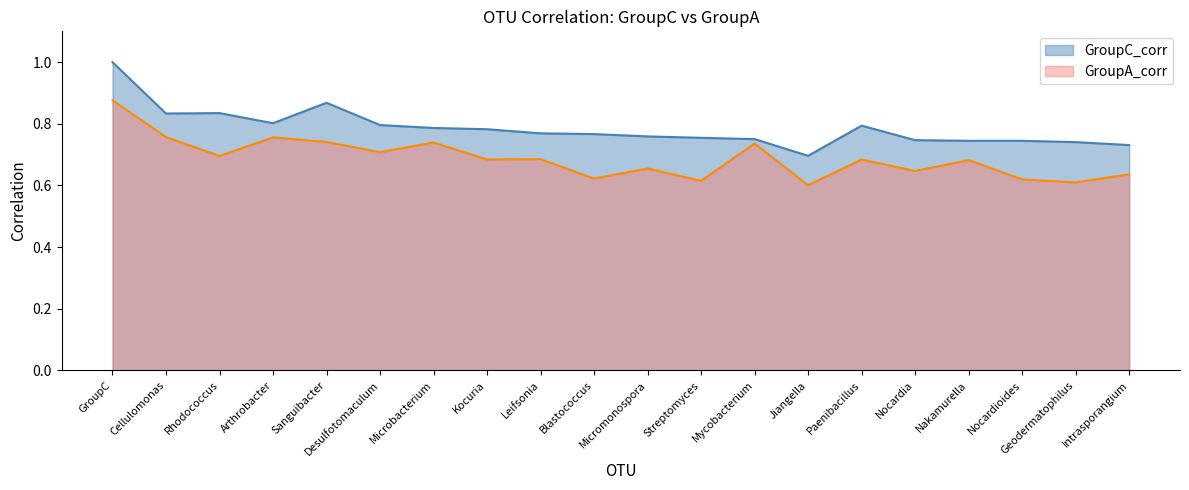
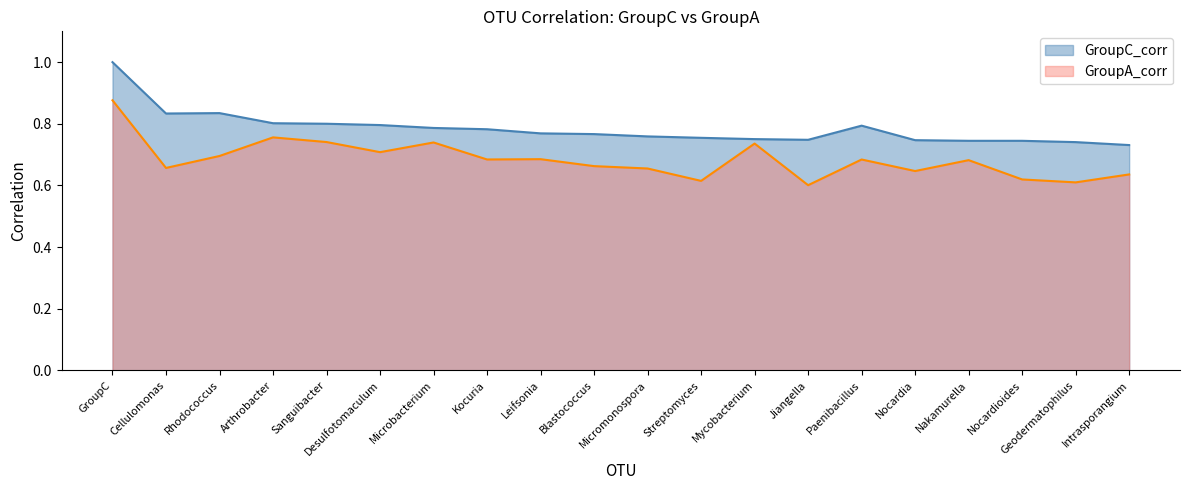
GroupA_corr, Cellulomonas: 0.76 -> 0.66
GroupC_corr, Sanguibacter: 0.87 -> 0.80
GroupA_corr, Blastococcus: 0.62 -> 0.66
GroupC_corr, Jiangella: 0.70 -> 0.75
